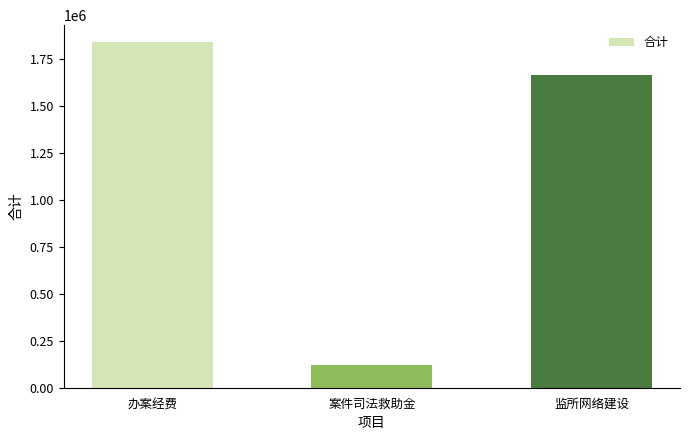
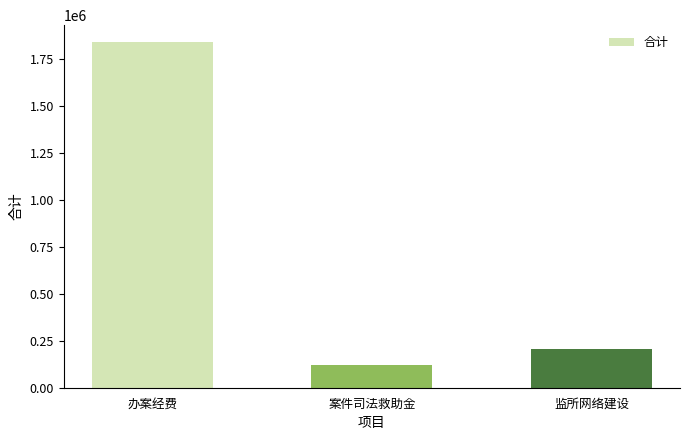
监所网络建设: 1670000 -> 210000
